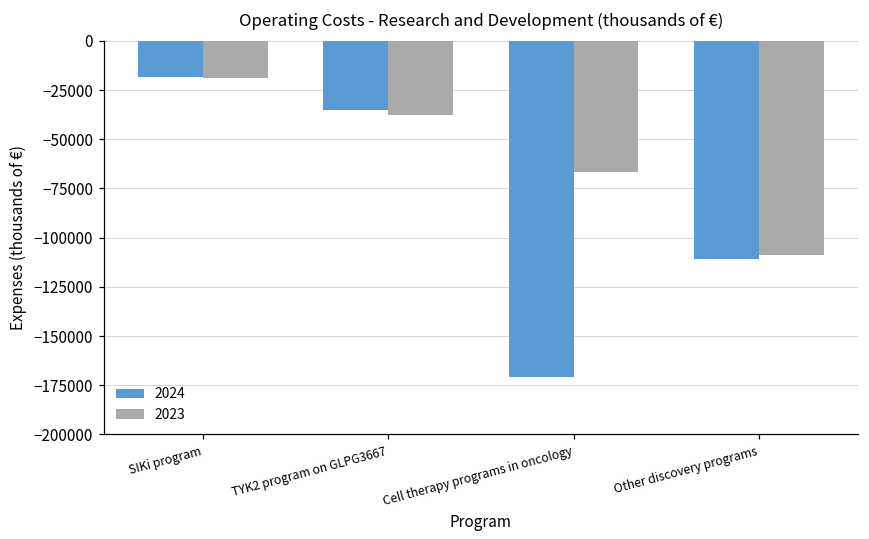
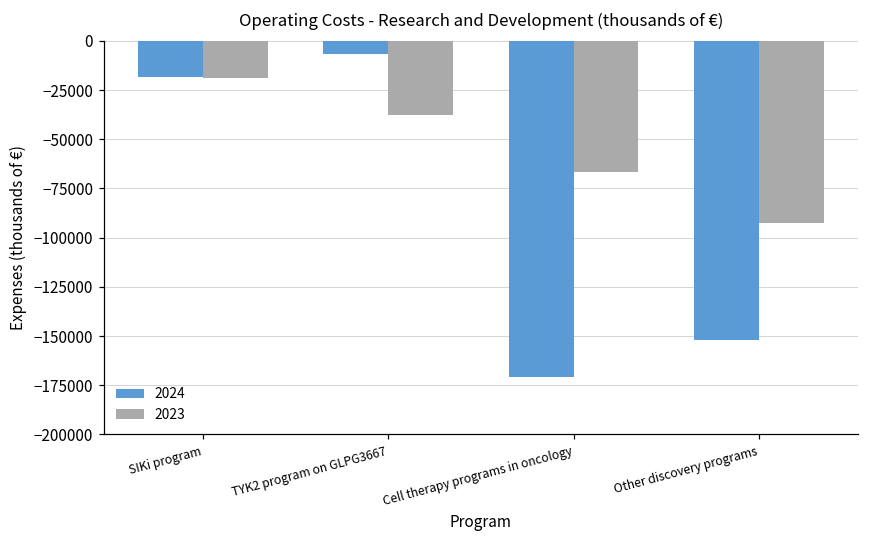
2024, TYK2 program on GLPG3667: -35000 -> -7000
2024, Other discovery programs: -111000 -> -152000
2023, Other discovery programs: -109000 -> -92000
